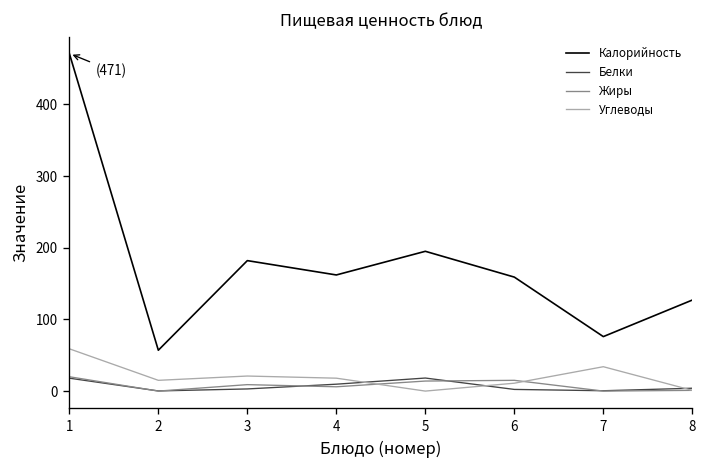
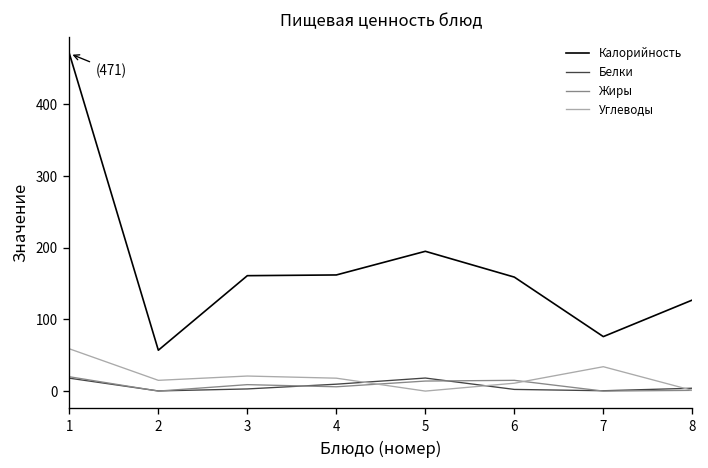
Калорийность, 3: 180 -> 160
